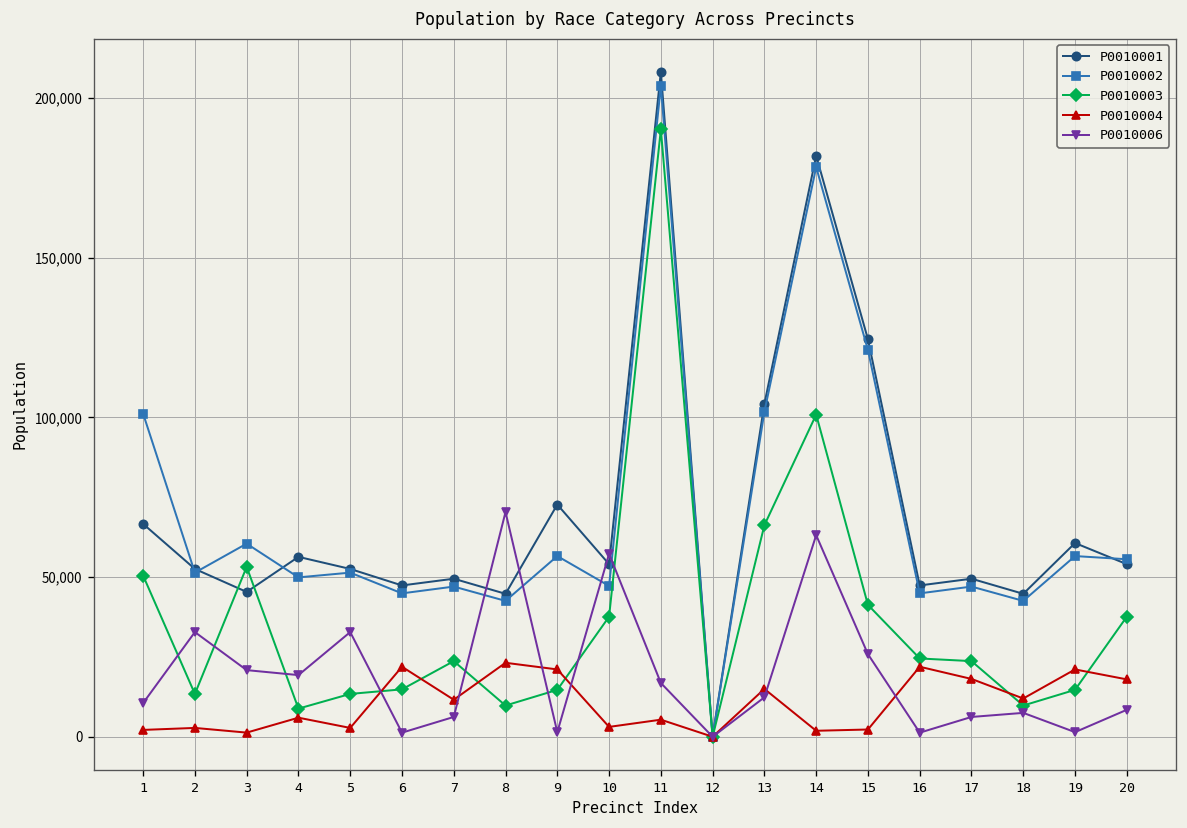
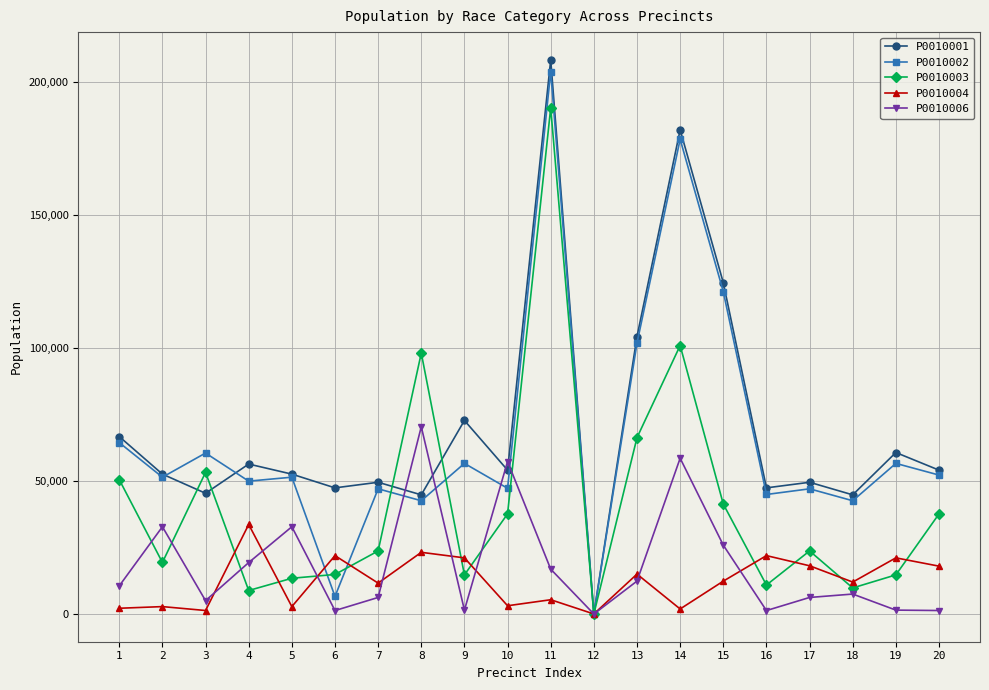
P0010002, 1: 101,000 -> 64,000
P0010003, 2: 13,000 -> 19,000
P0010006, 3: 21,000 -> 5,000
P0010004, 4: 6,000 -> 34,000
P0010002, 6: 45,000 -> 7,000
P0010003, 8: 10,000 -> 98,000
P0010006, 14: 63,000 -> 59,000
P0010004, 15: 2,000 -> 12,000
P0010003, 16: 25,000 -> 11,000
P0010002, 20: 56,000 -> 52,000
P0010006, 20: 8,000 -> 1,000
